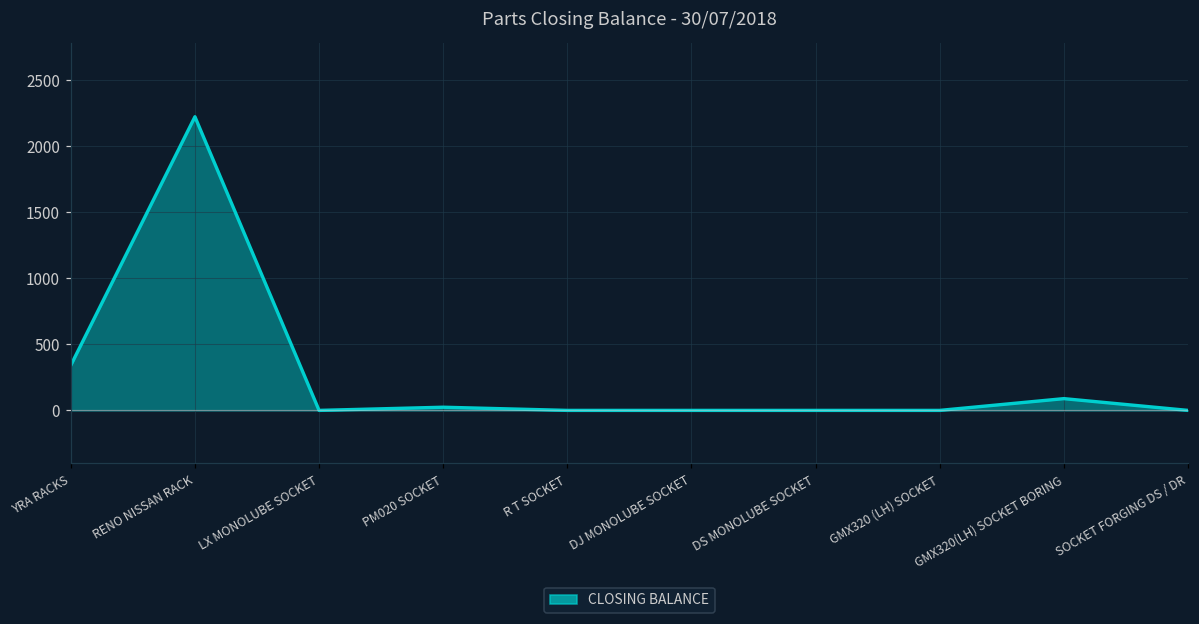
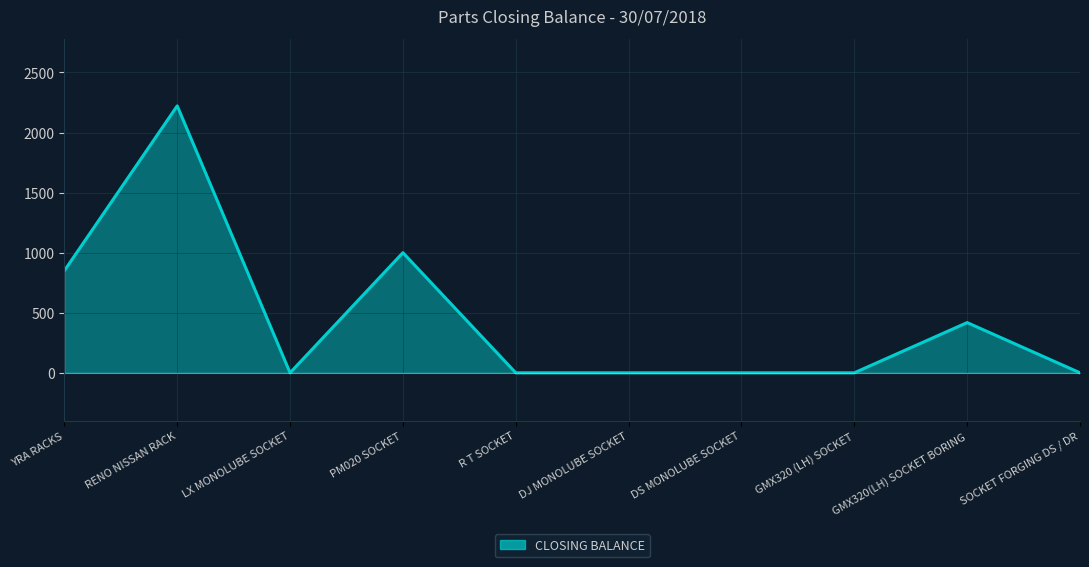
YRA RACKS: 340 -> 850
PM020 SOCKET: 20 -> 1000
GMX320(LH) SOCKET BORING: 90 -> 420
